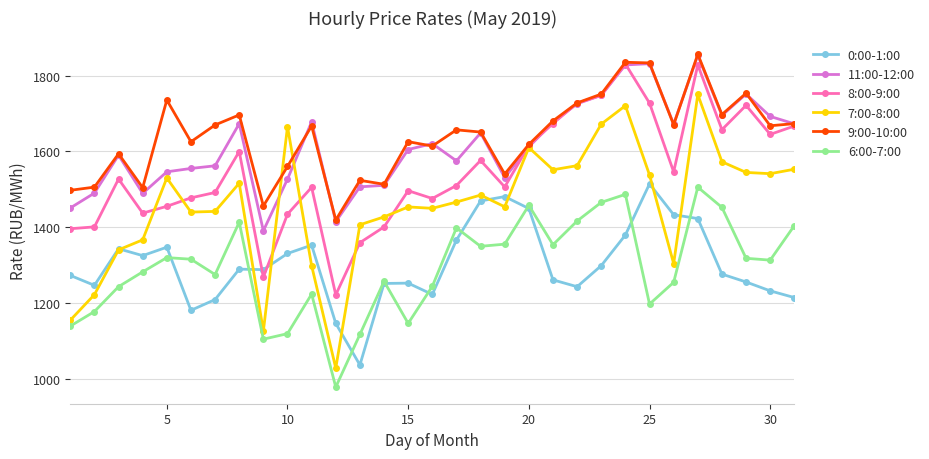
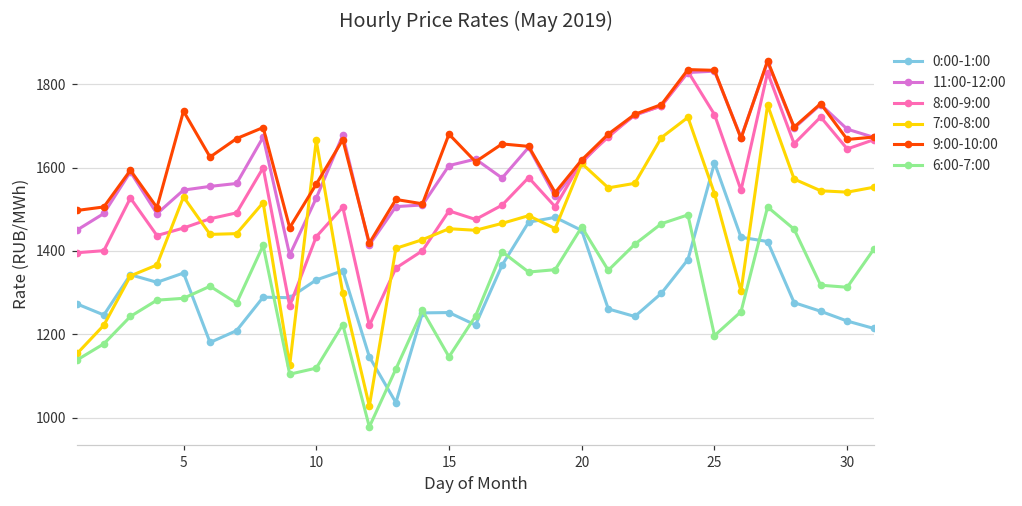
6:00-7:00, 5: 1320 -> 1290
9:00-10:00, 15: 1630 -> 1680
0:00-1:00, 25: 1510 -> 1610
